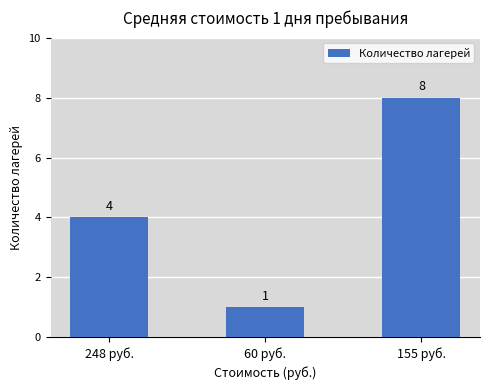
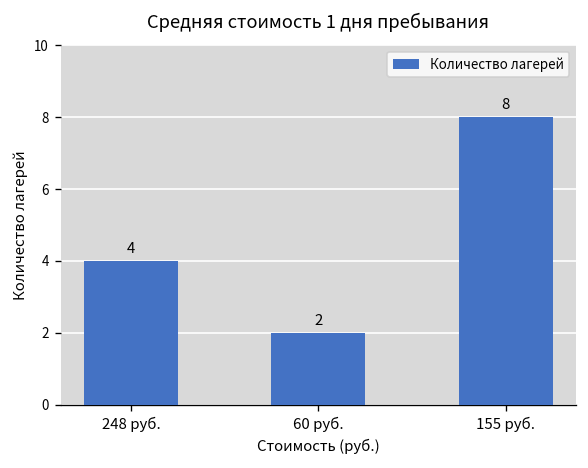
60 руб.: 1 -> 2
